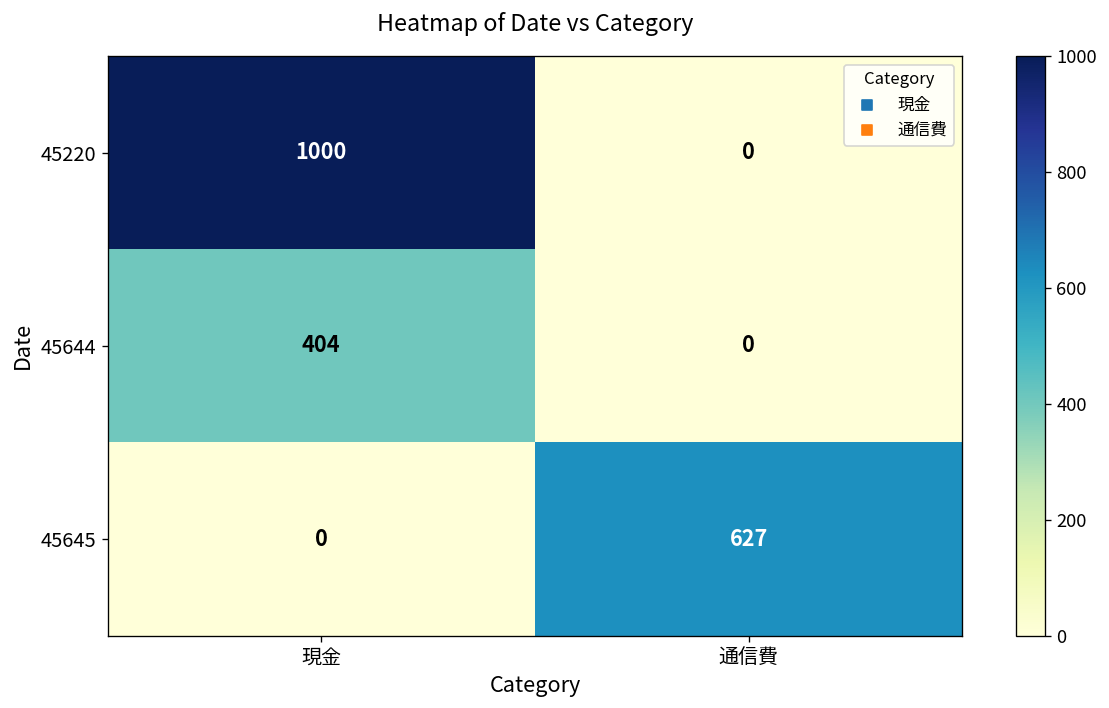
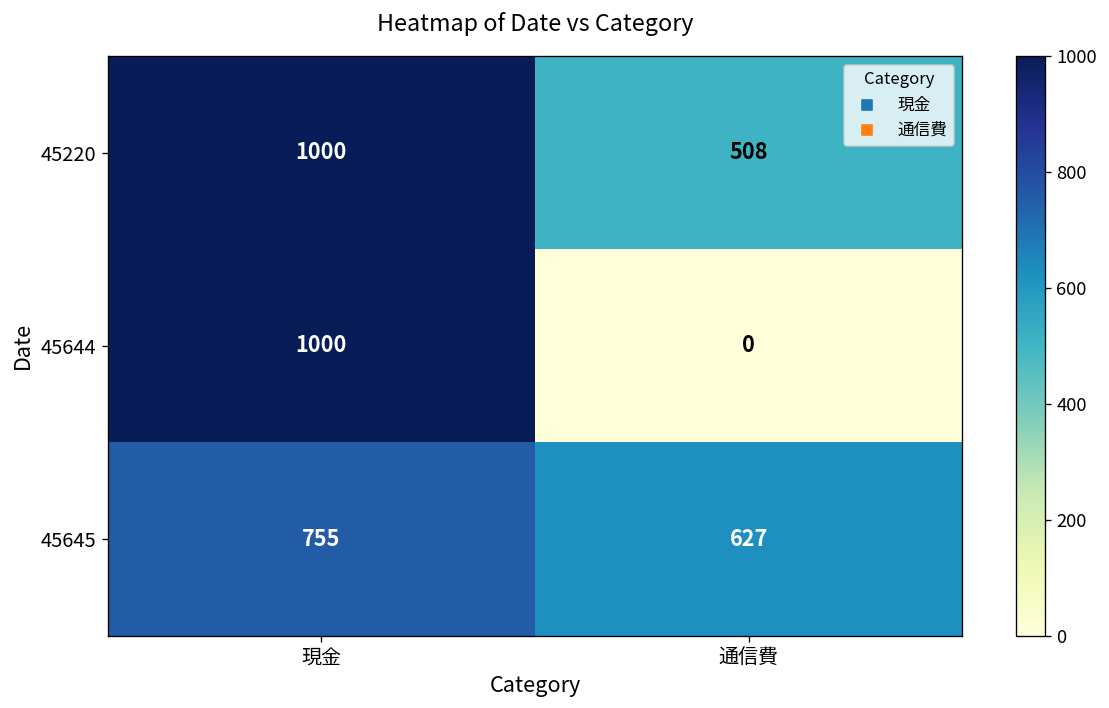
45220, 通信費: 0 -> 508
45644, 現金: 404 -> 1000
45645, 現金: 0 -> 755
